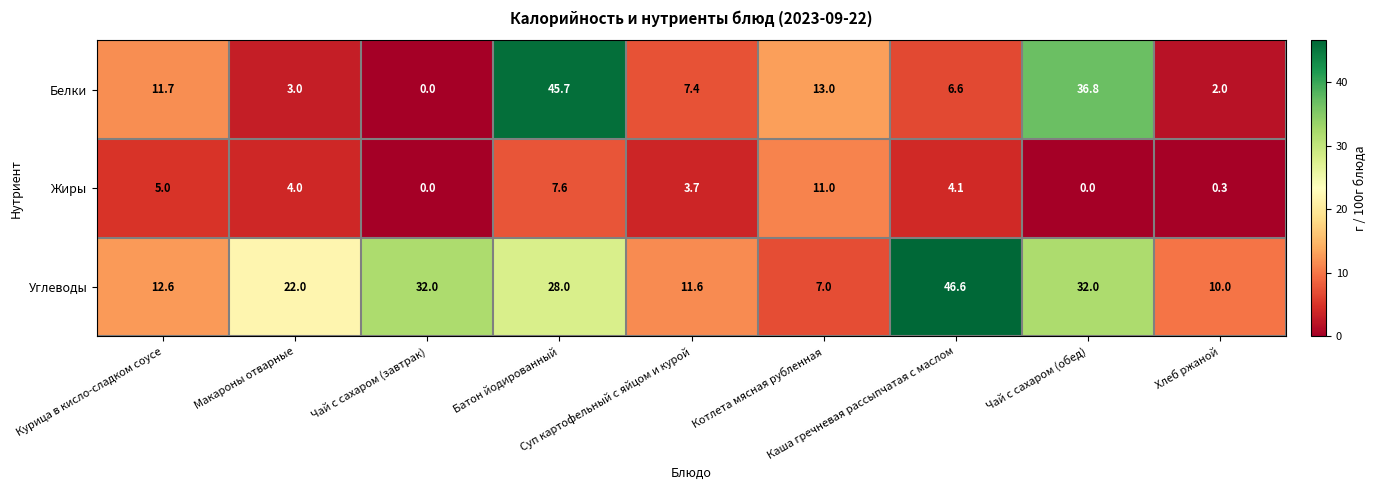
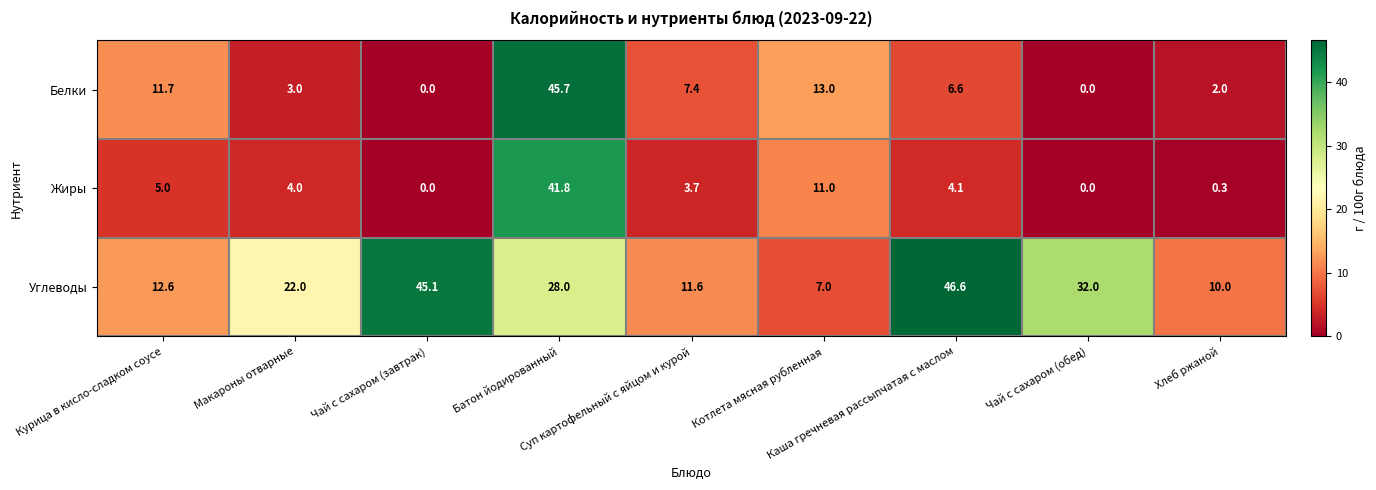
Белки, Чай с сахаром (обед): 36.8 -> 0.0
Жиры, Батон йодированный: 7.6 -> 41.8
Углеводы, Чай с сахаром (завтрак): 32.0 -> 45.1
